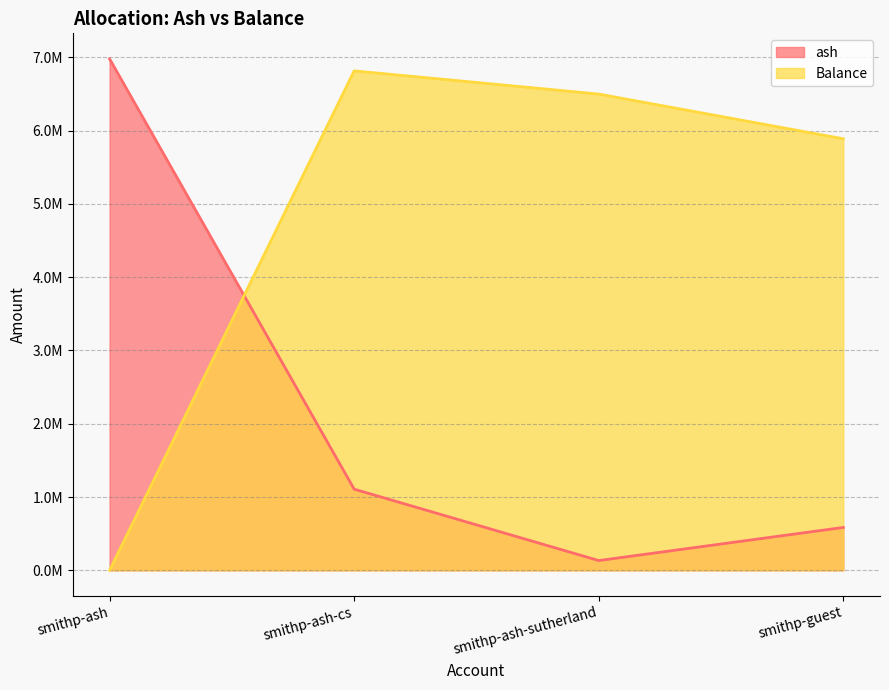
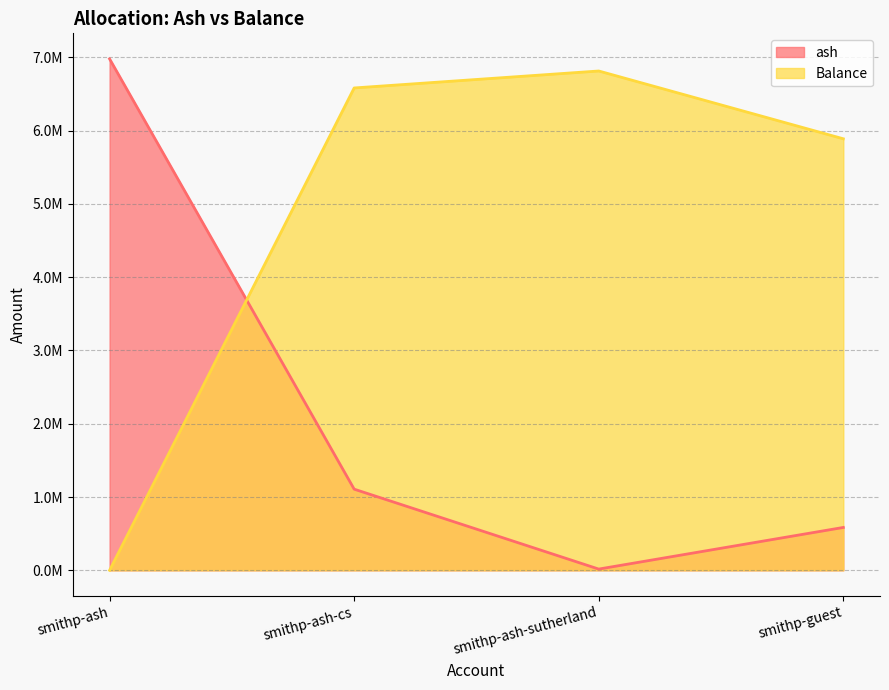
Balance, smithp-ash-cs: 6800000 -> 6600000
ash, smithp-ash-sutherland: 100000 -> 0
Balance, smithp-ash-sutherland: 6500000 -> 6800000
